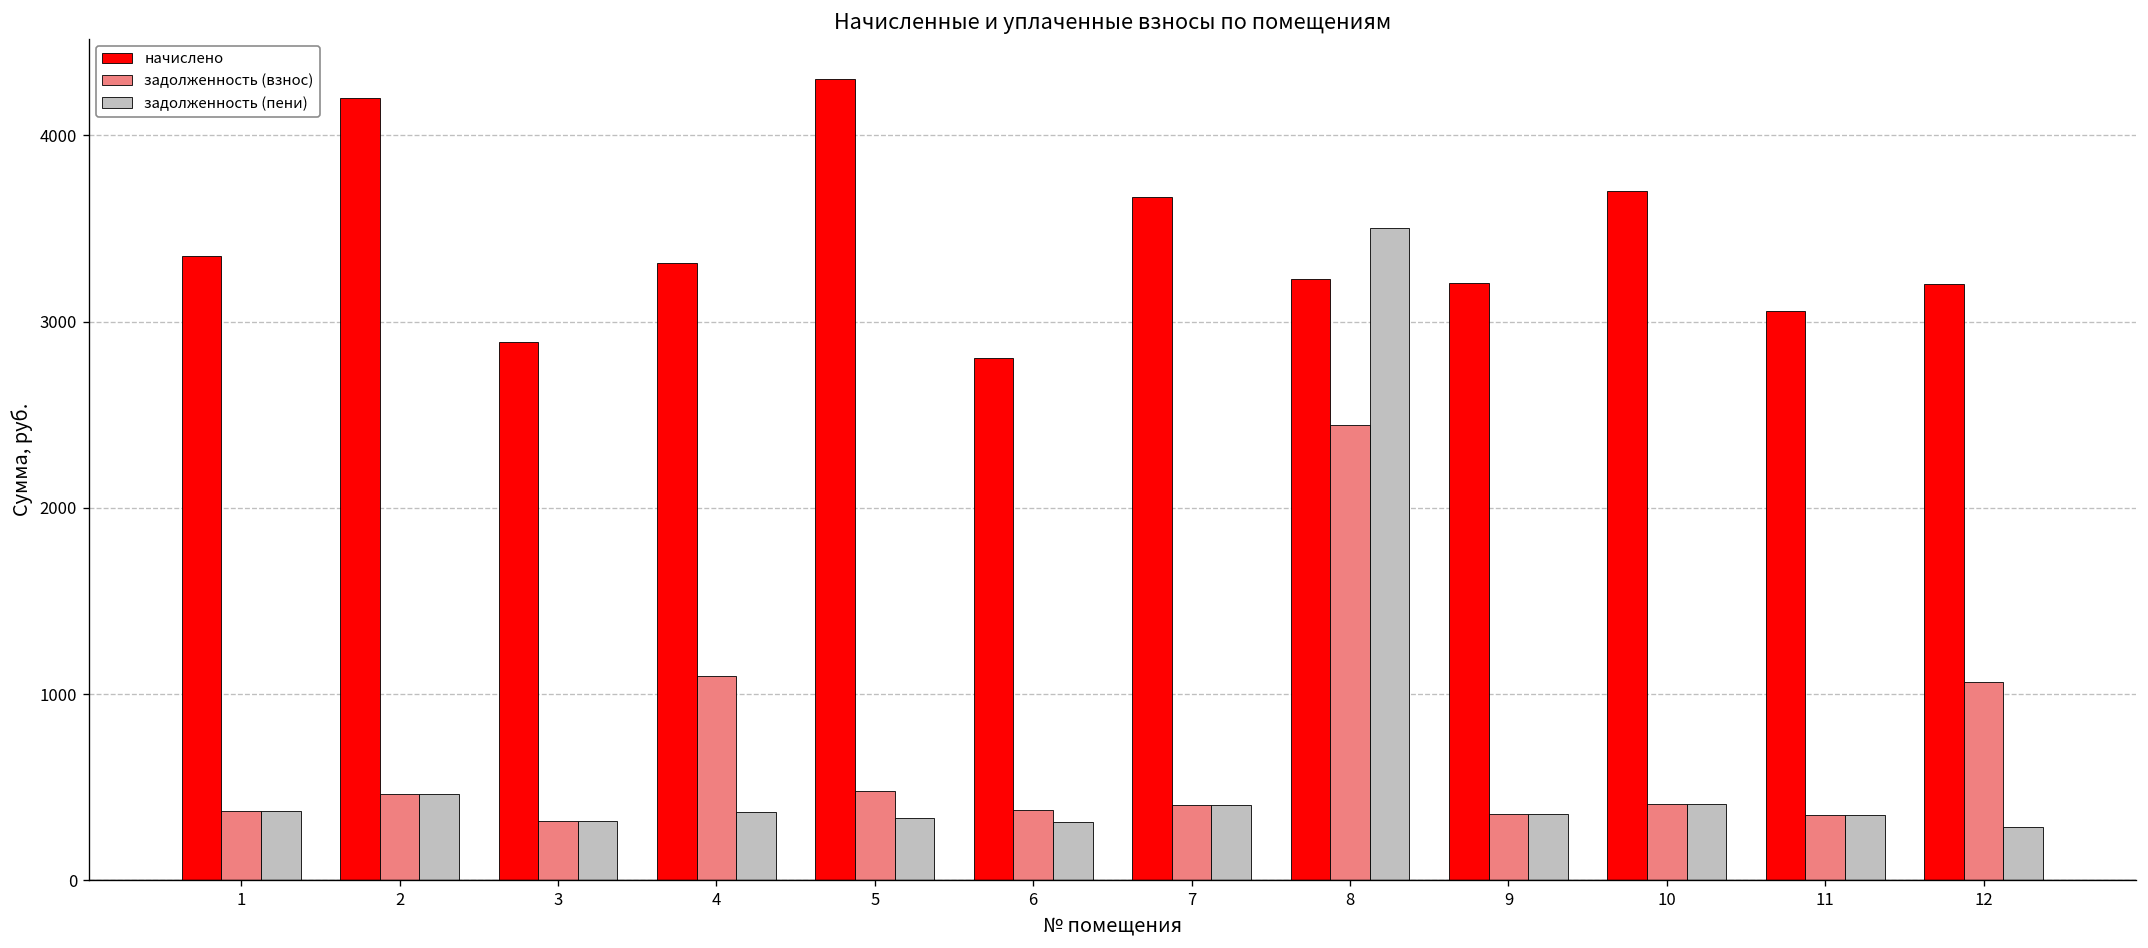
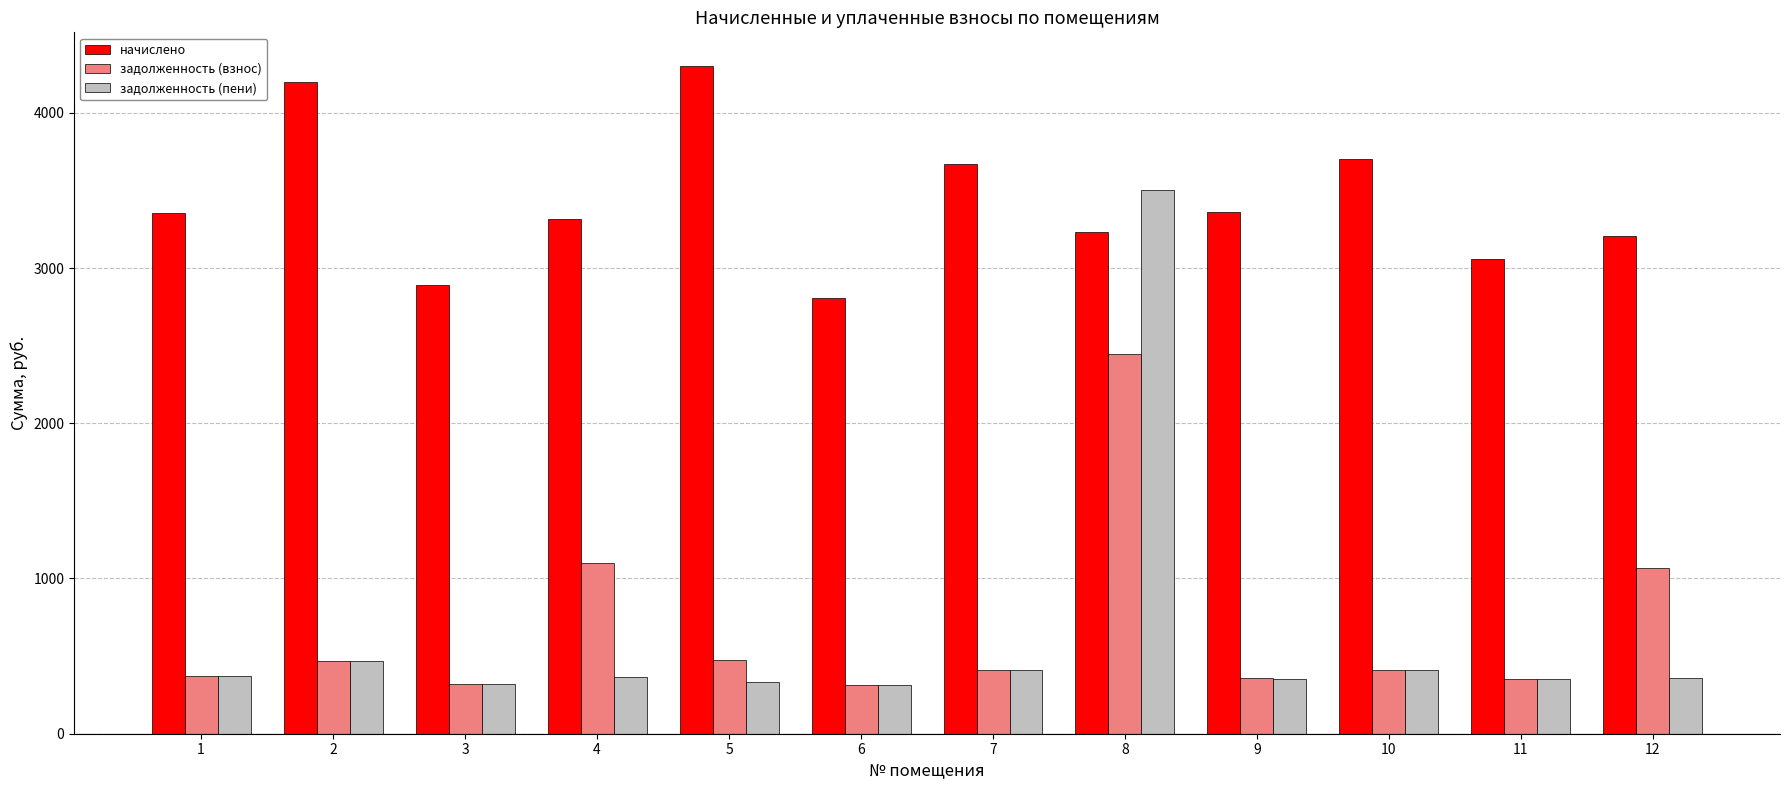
задолженность (взнос), 6: 380 -> 310
начислено, 9: 3210 -> 3360
задолженность (пени), 12: 290 -> 360
